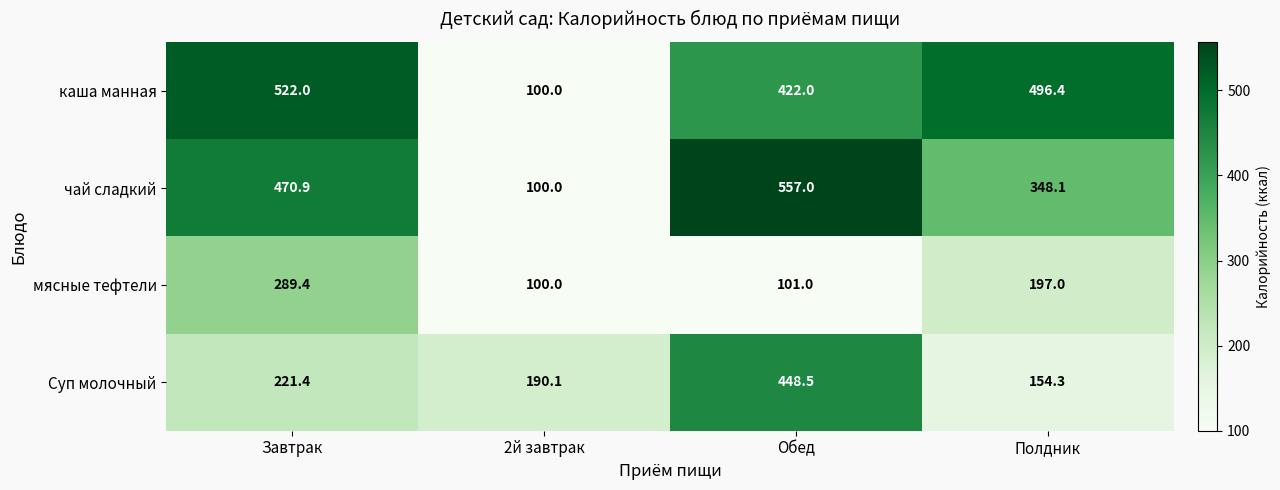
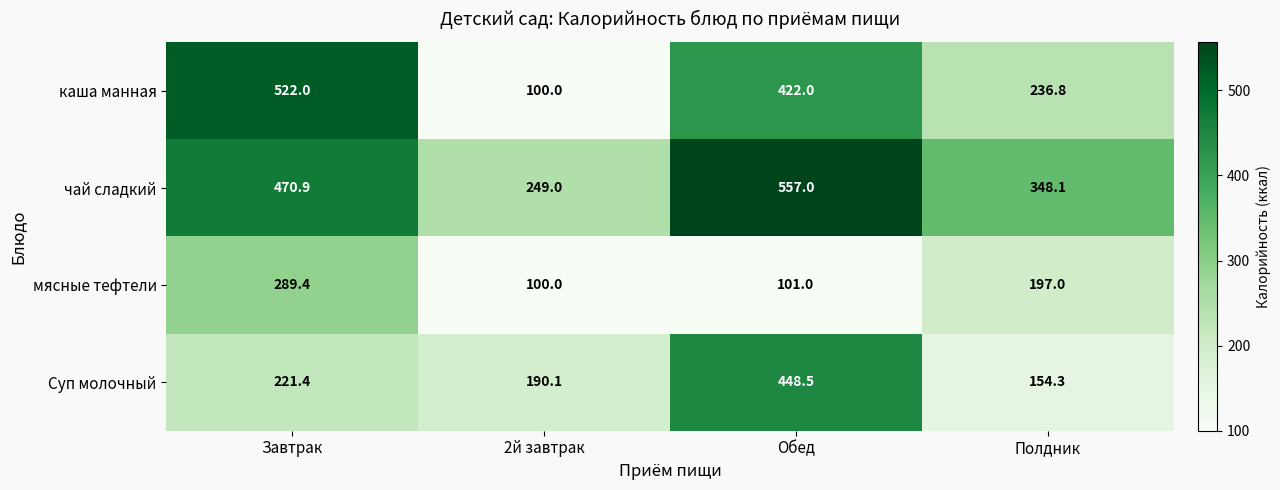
каша манная, Полдник: 496.4 -> 236.8
чай сладкий, 2й завтрак: 100.0 -> 249.0
